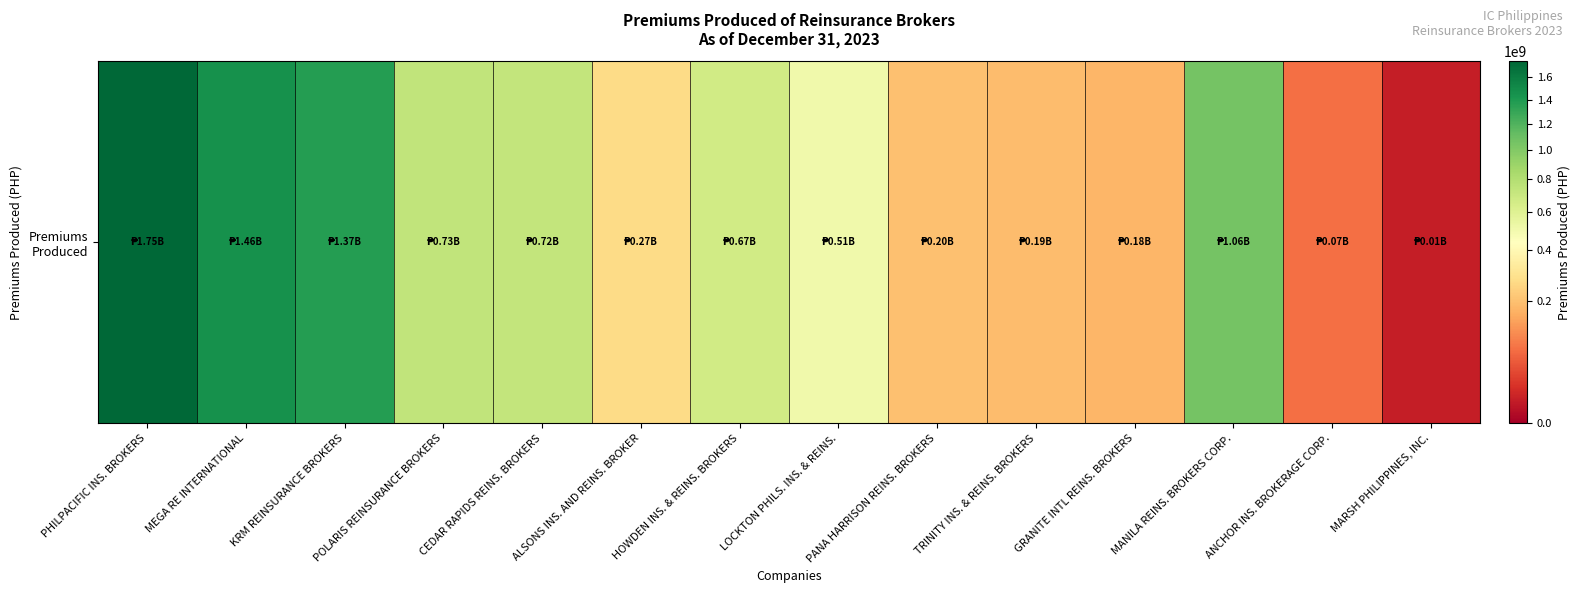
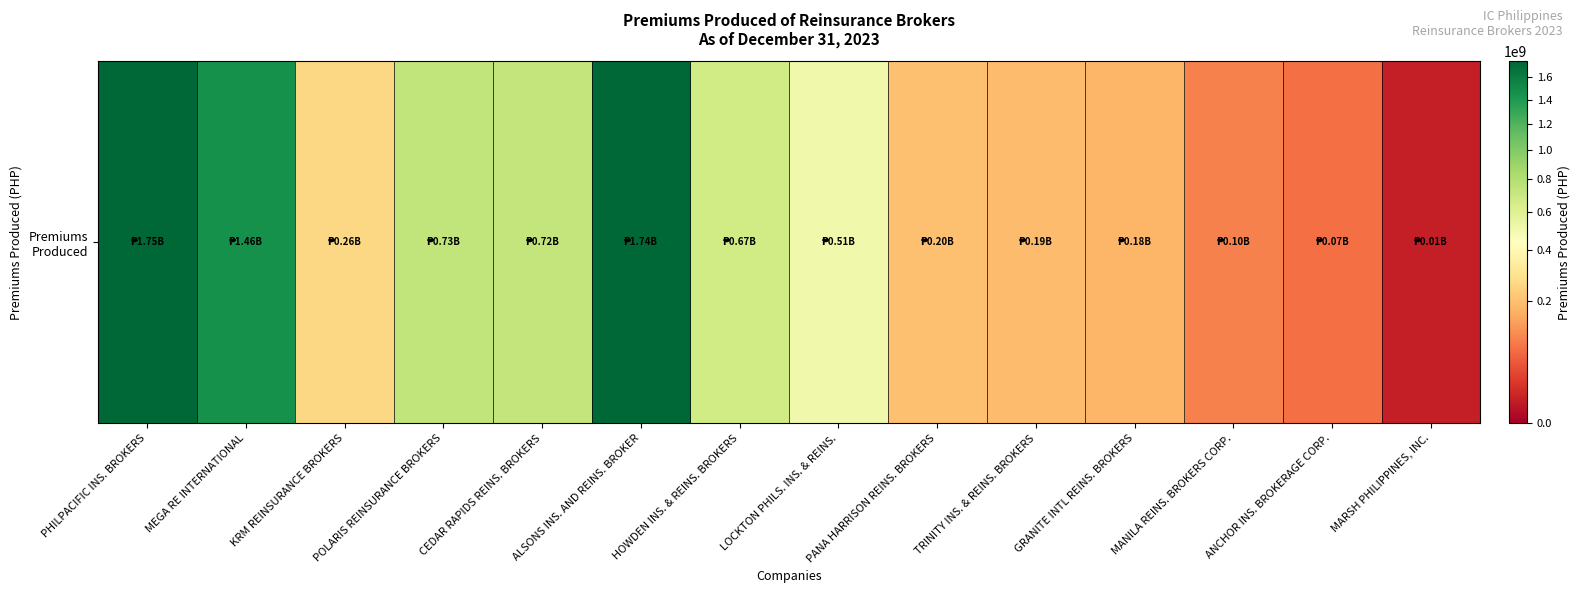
Premiums Produced, KRM REINSURANCE BROKERS: 1.37B -> 0.26B
Premiums Produced, ALSONS INS. AND REINS. BROKER: 0.27B -> 1.74B
Premiums Produced, MANILA REINS. BROKERS CORP.: 1.06B -> 0.10B
